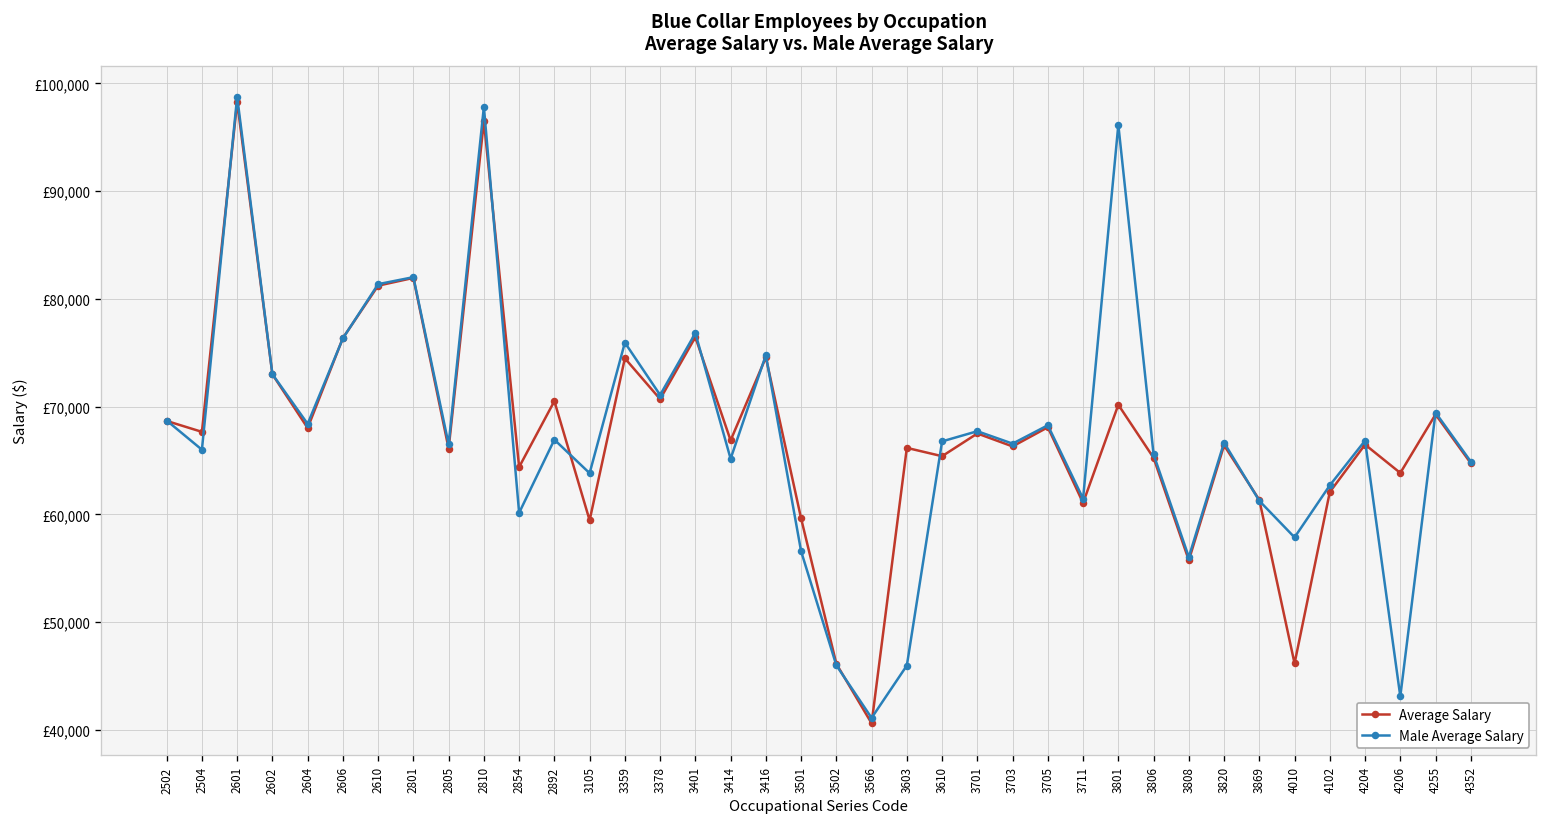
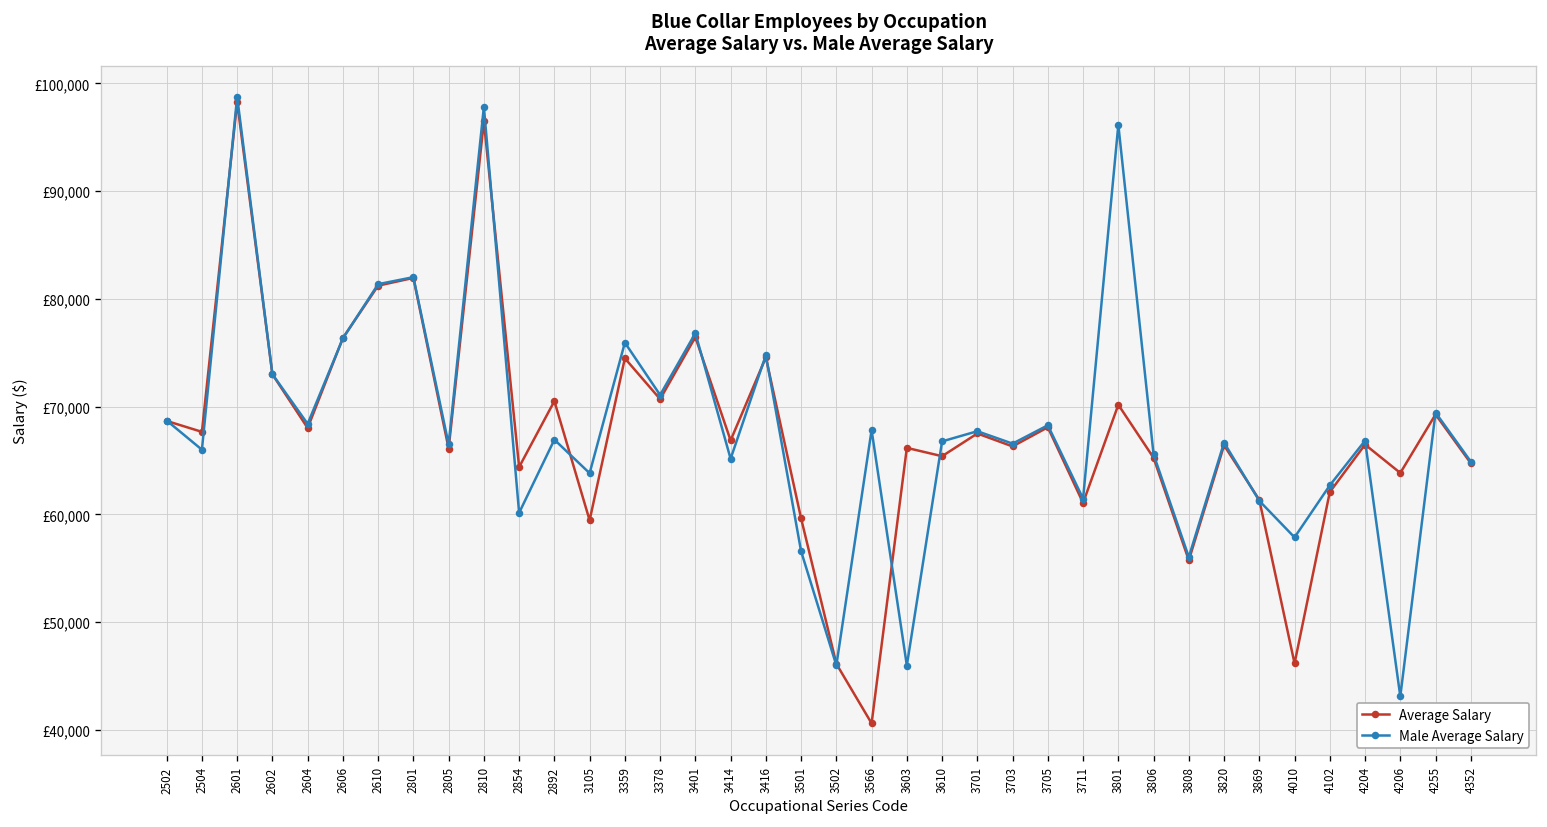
Male Average Salary, 3566: £41,000 -> £68,000
